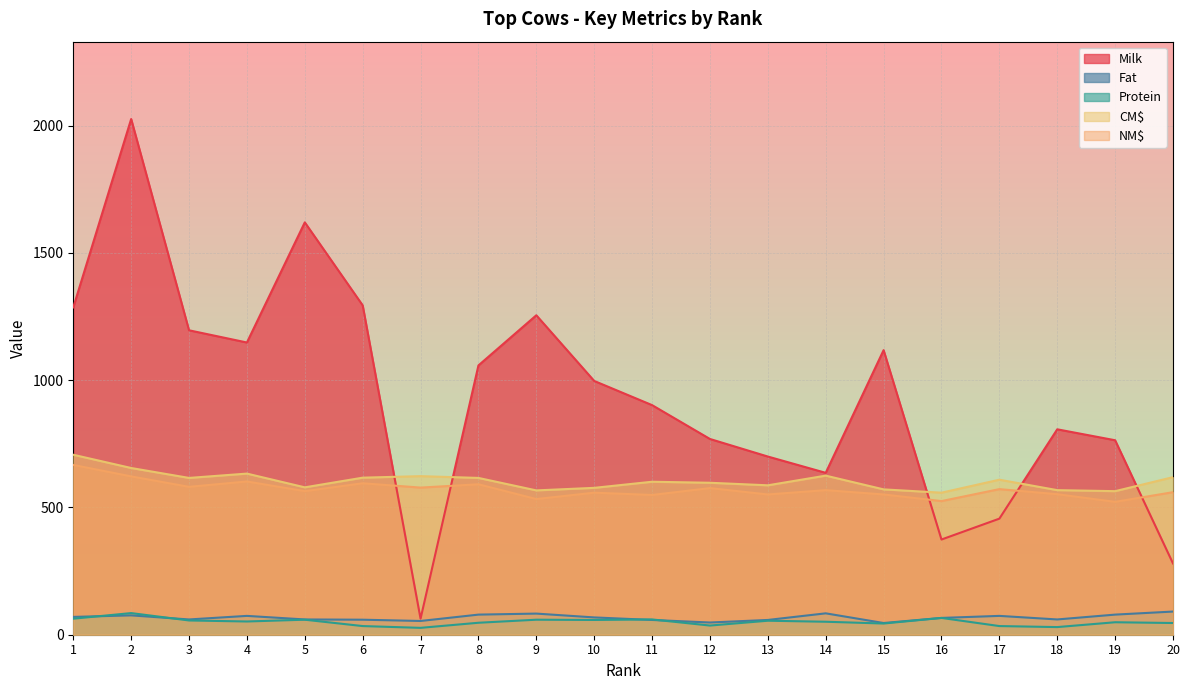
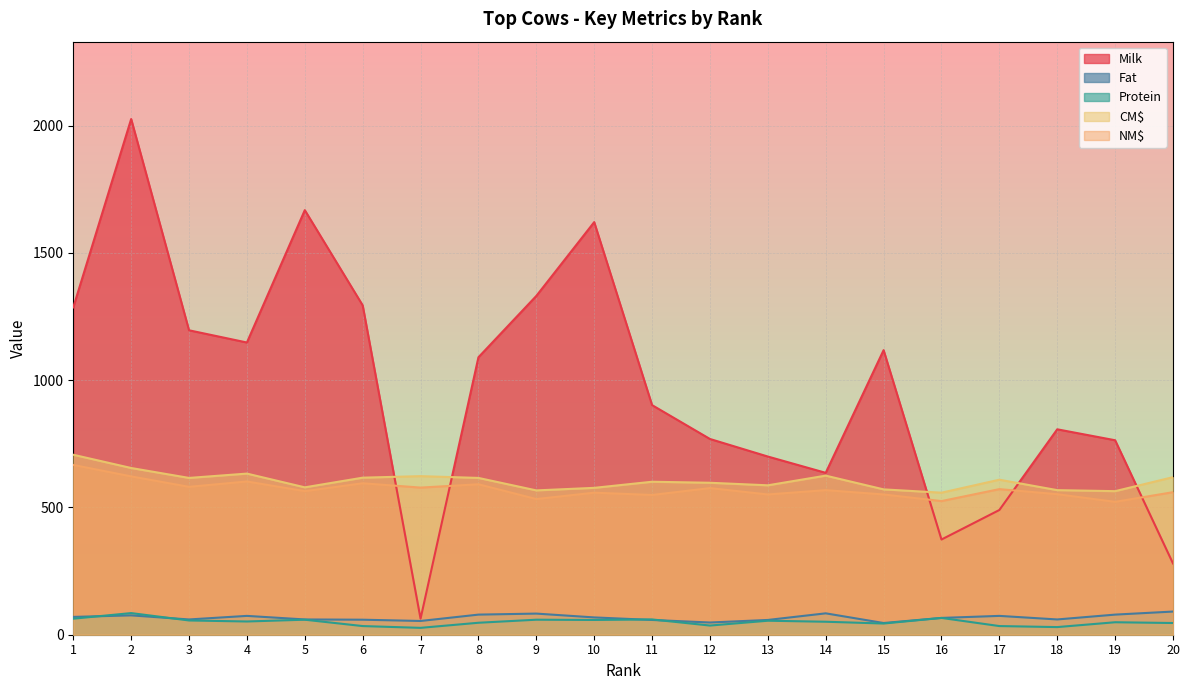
Milk, 5: 1620 -> 1670
Milk, 8: 1060 -> 1090
Milk, 9: 1260 -> 1330
Milk, 10: 1000 -> 1620
Milk, 17: 460 -> 490
